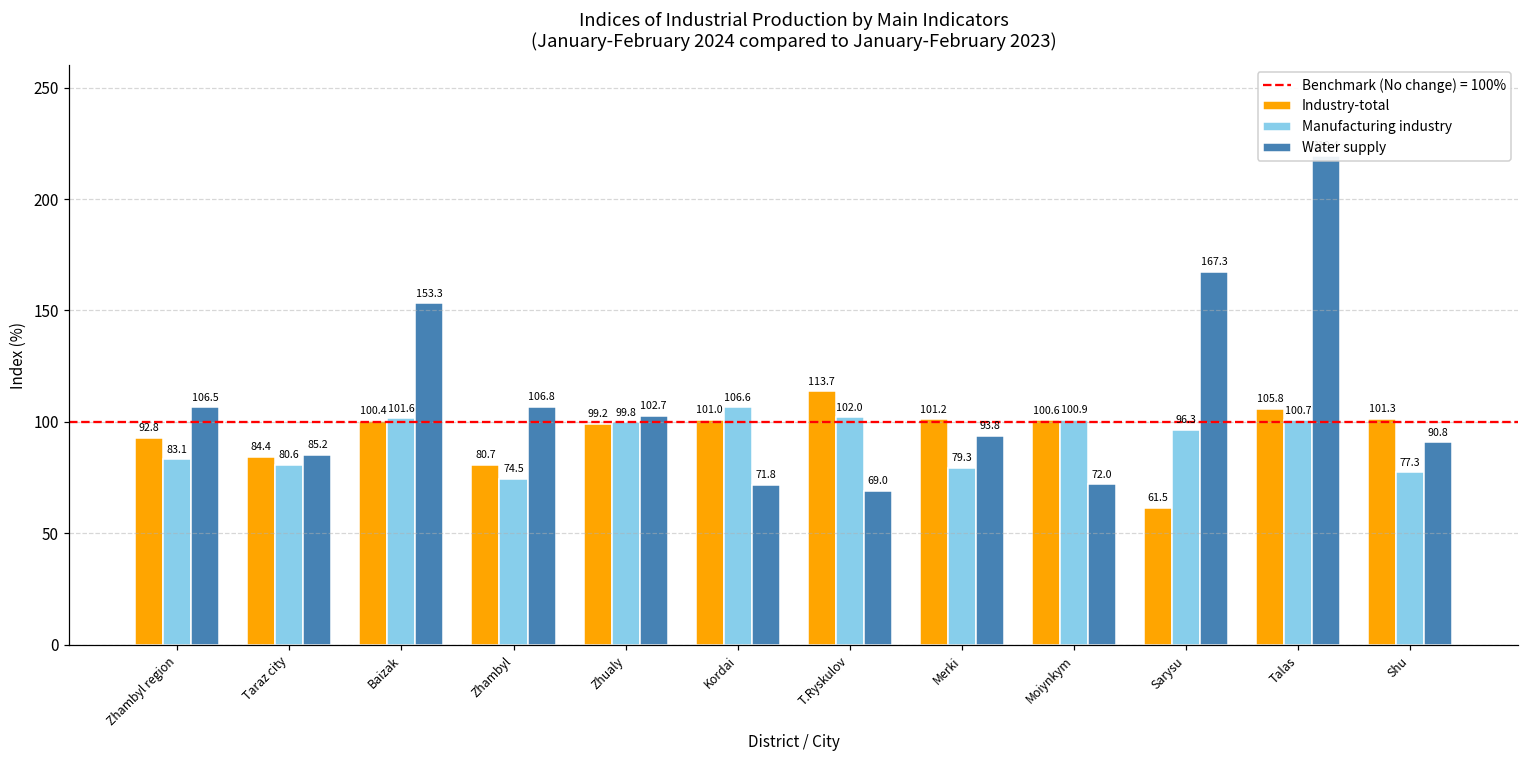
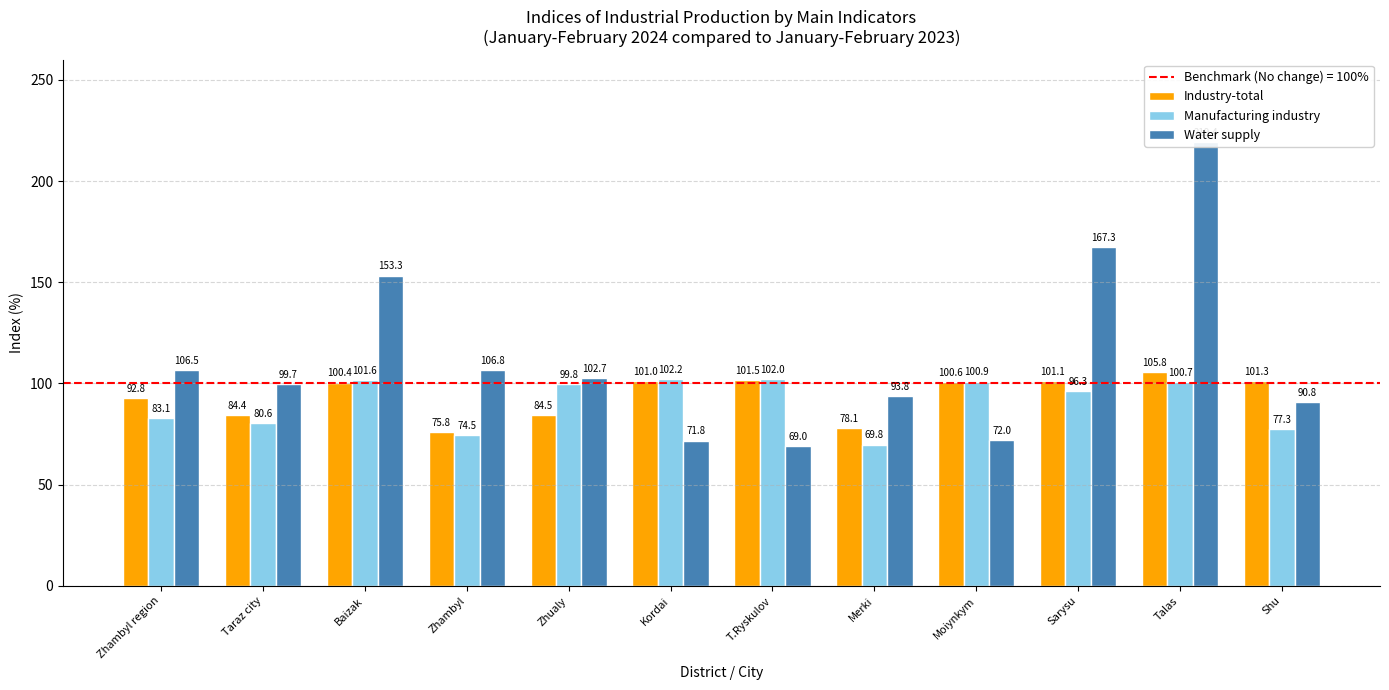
Water supply, Taraz city: 85.2 -> 99.7
Industry-total, Zhambyl: 80.7 -> 75.8
Industry-total, Zhualy: 99.2 -> 84.5
Manufacturing industry, Kordai: 106.6 -> 102.2
Industry-total, T.Ryskulov: 113.7 -> 101.5
Industry-total, Merki: 101.2 -> 78.1
Manufacturing industry, Merki: 79.3 -> 69.8
Industry-total, Sarysu: 61.5 -> 101.1
